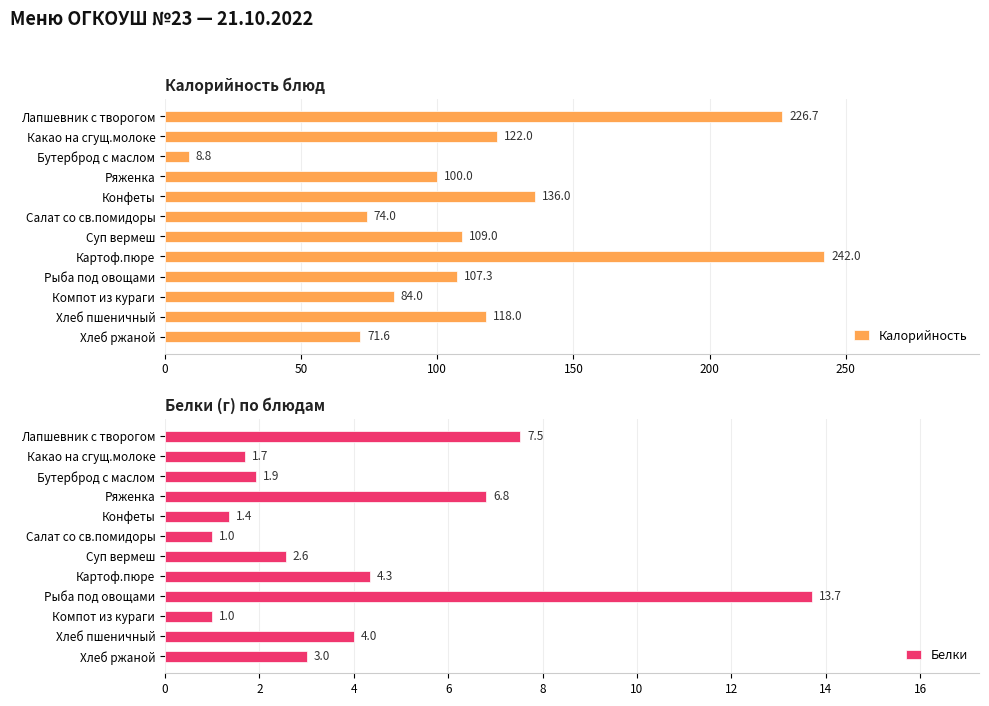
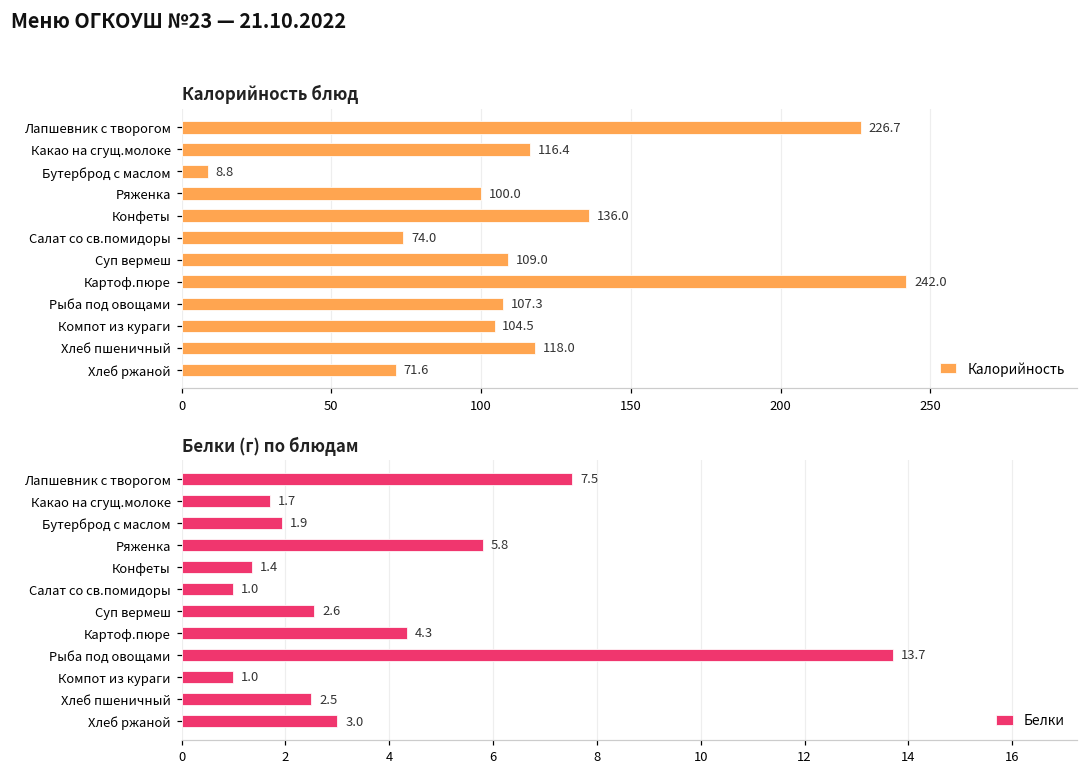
Калорийность блюд, Какао на сгущ.молоке: 122.0 -> 116.4
Калорийность блюд, Компот из кураги: 84.0 -> 104.5
Белки (г) по блюдам, Ряженка: 6.8 -> 5.8
Белки (г) по блюдам, Хлеб пшеничный: 4.0 -> 2.5
